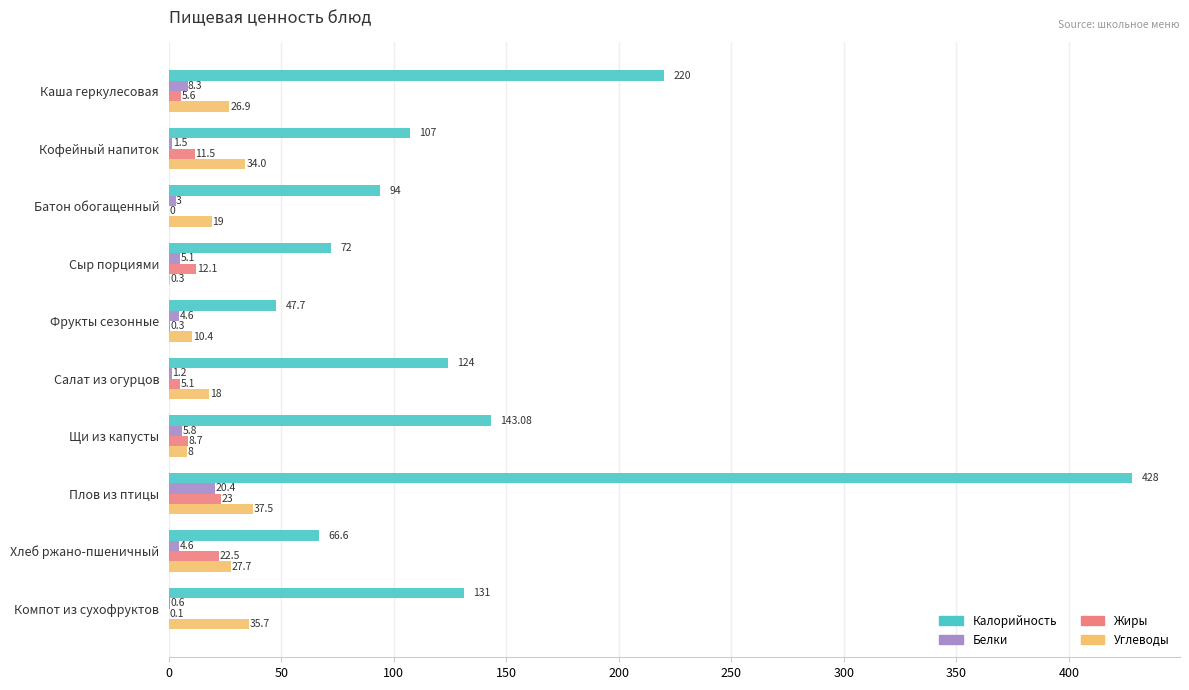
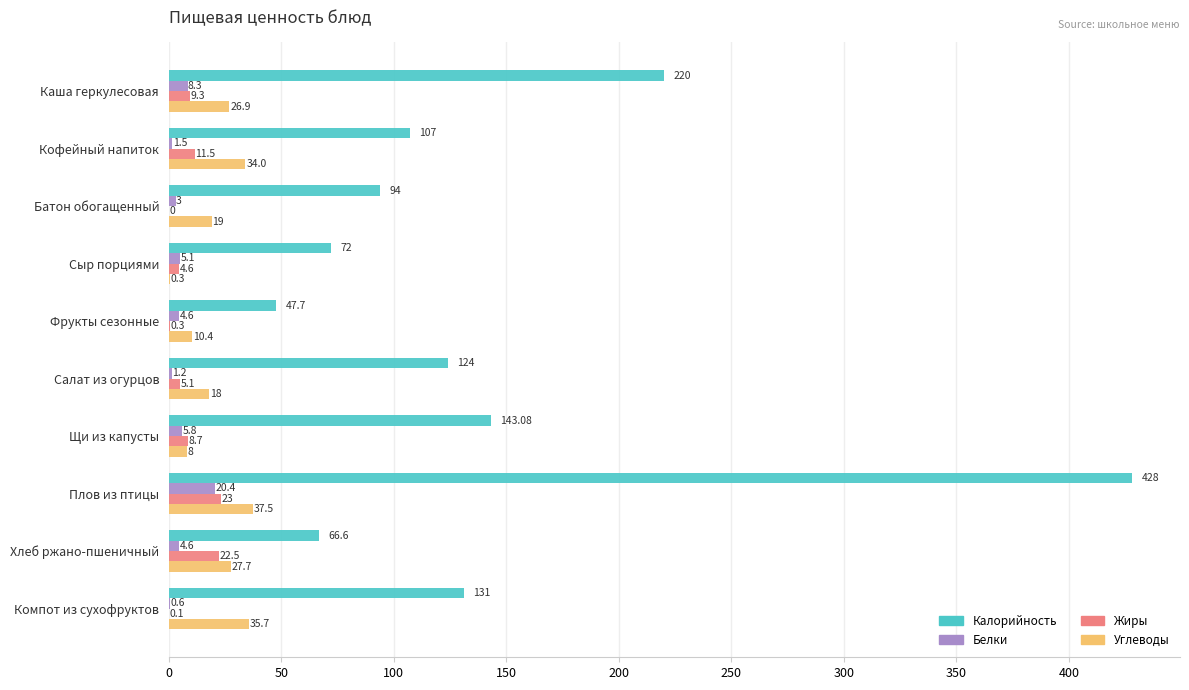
Жиры, Каша геркулесовая: 5.6 -> 9.3
Жиры, Сыр порциями: 12.1 -> 4.6
